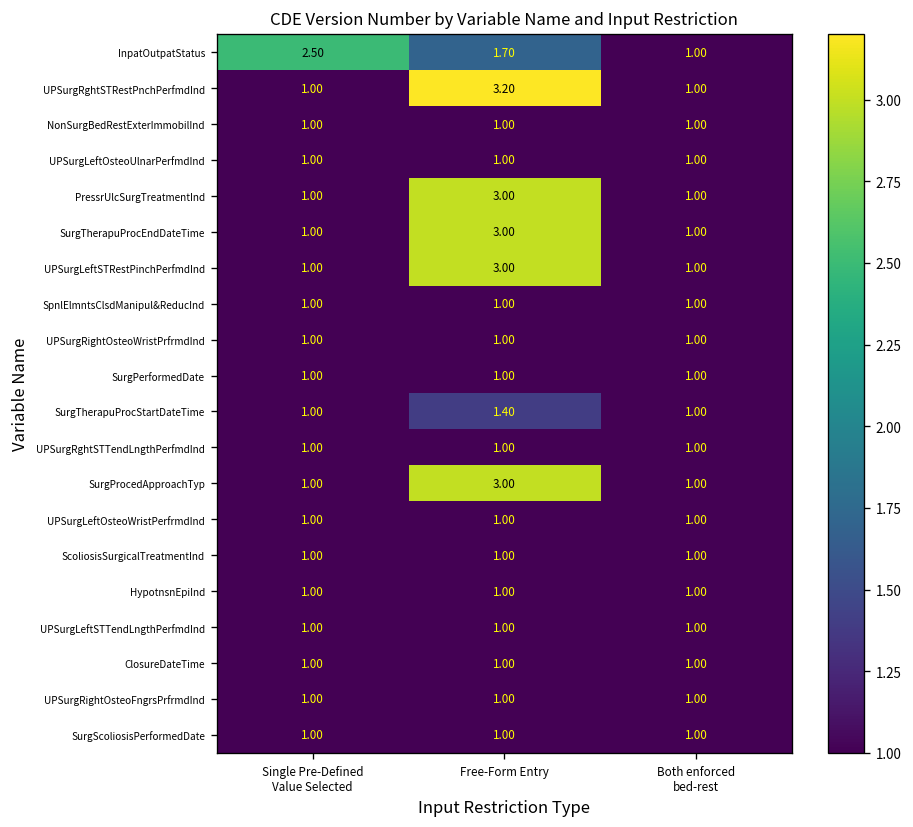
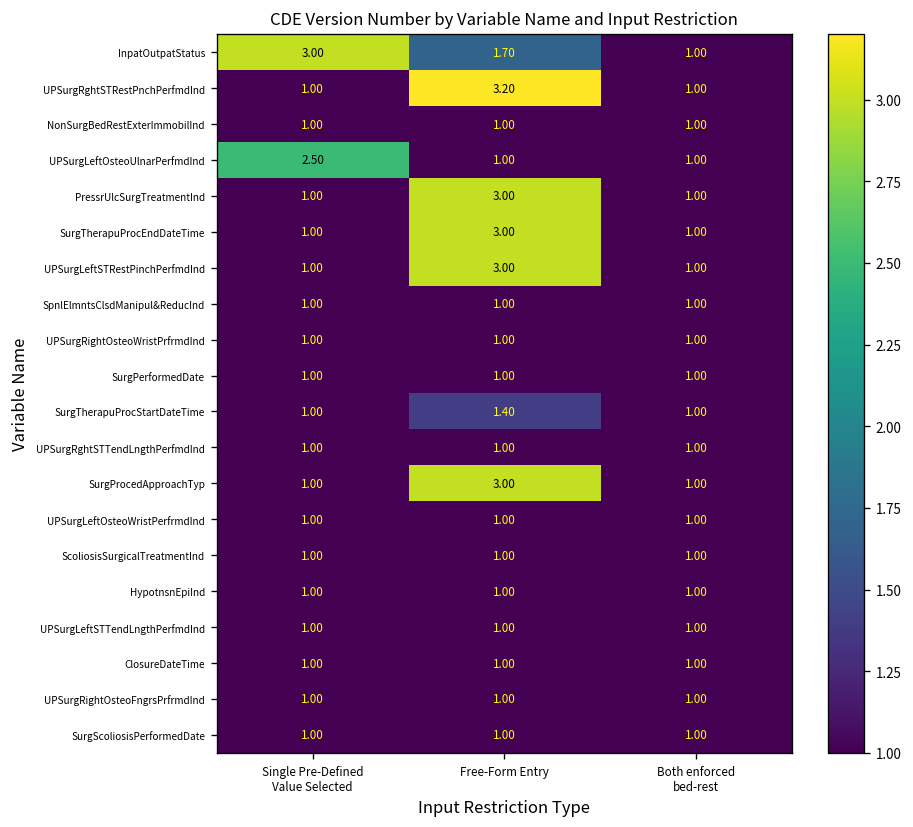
InpatOutpatStatus, Single Pre-Defined Value Selected: 2.50 -> 3.00
UPSurgLeftOsteoUlnarPerfmdInd, Single Pre-Defined Value Selected: 1.00 -> 2.50
